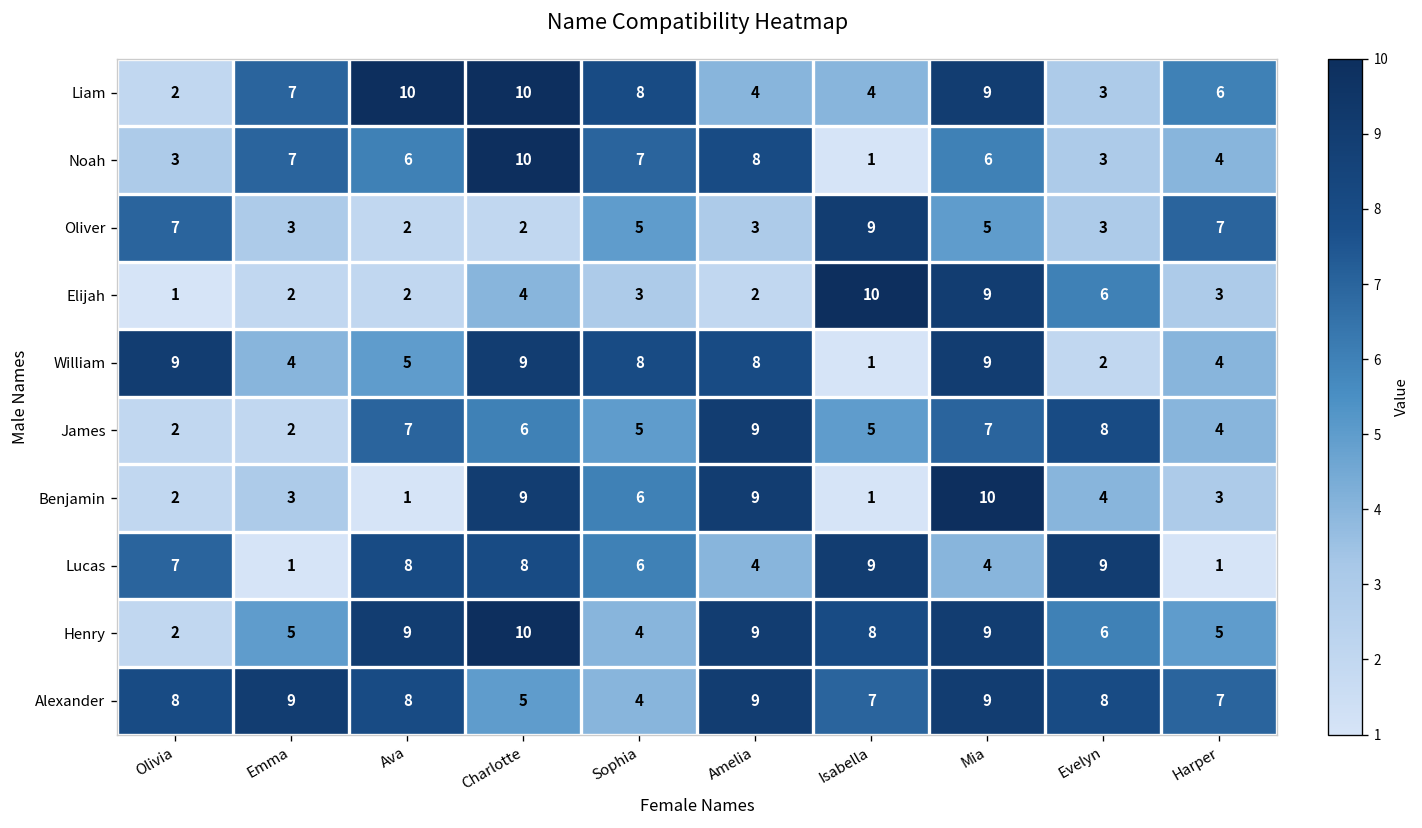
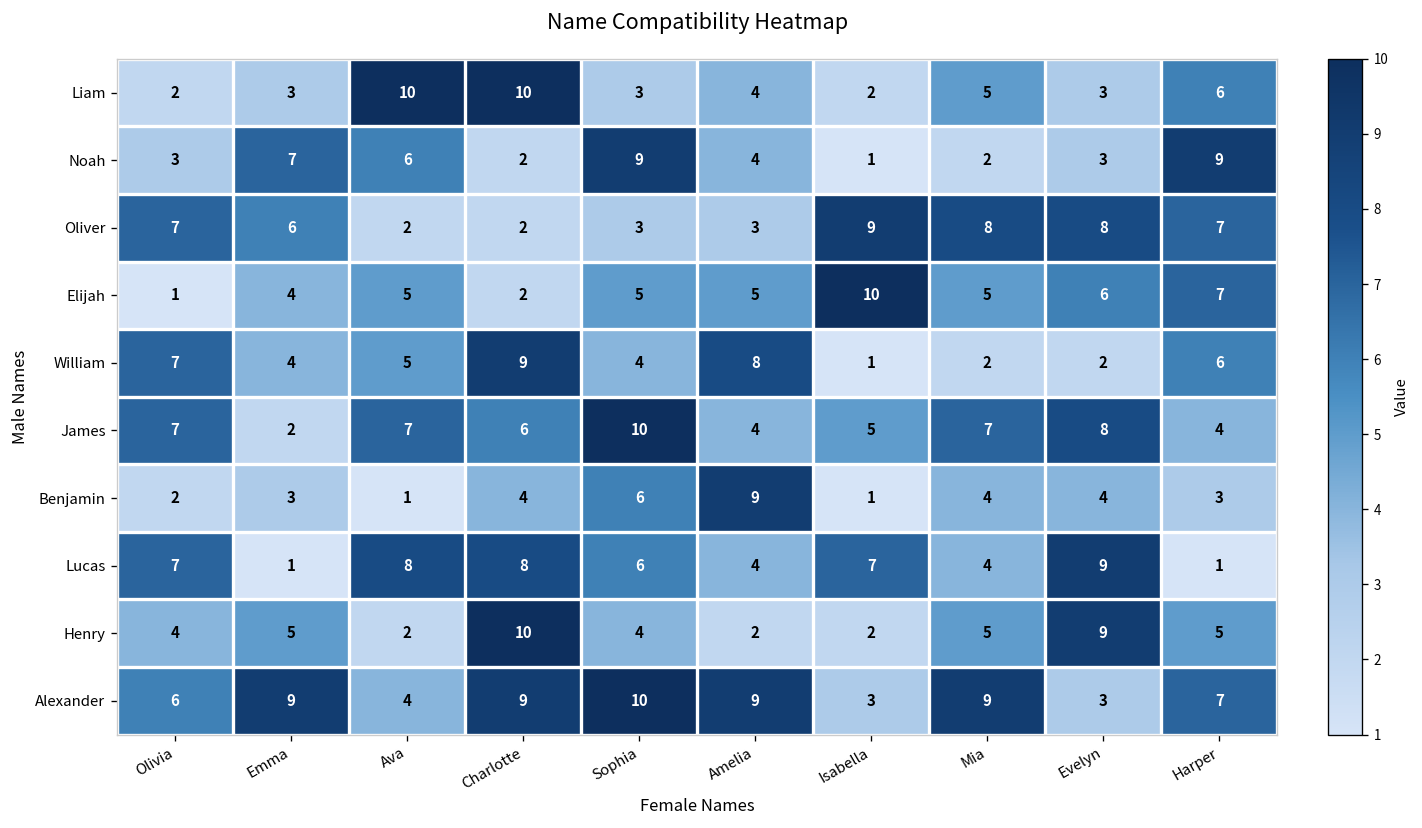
Liam, Emma: 7 -> 3
Liam, Sophia: 8 -> 3
Liam, Isabella: 4 -> 2
Liam, Mia: 9 -> 5
Noah, Charlotte: 10 -> 2
Noah, Sophia: 7 -> 9
Noah, Amelia: 8 -> 4
Noah, Mia: 6 -> 2
Noah, Harper: 4 -> 9
Oliver, Emma: 3 -> 6
Oliver, Sophia: 5 -> 3
Oliver, Mia: 5 -> 8
Oliver, Evelyn: 3 -> 8
Elijah, Emma: 2 -> 4
Elijah, Ava: 2 -> 5
Elijah, Charlotte: 4 -> 2
Elijah, Sophia: 3 -> 5
Elijah, Amelia: 2 -> 5
Elijah, Mia: 9 -> 5
Elijah, Harper: 3 -> 7
William, Olivia: 9 -> 7
William, Sophia: 8 -> 4
William, Mia: 9 -> 2
William, Harper: 4 -> 6
James, Olivia: 2 -> 7
James, Sophia: 5 -> 10
James, Amelia: 9 -> 4
Benjamin, Charlotte: 9 -> 4
Benjamin, Mia: 10 -> 4
Lucas, Isabella: 9 -> 7
Henry, Olivia: 2 -> 4
Henry, Ava: 9 -> 2
Henry, Amelia: 9 -> 2
Henry, Isabella: 8 -> 2
Henry, Mia: 9 -> 5
Henry, Evelyn: 6 -> 9
Alexander, Olivia: 8 -> 6
Alexander, Ava: 8 -> 4
Alexander, Charlotte: 5 -> 9
Alexander, Sophia: 4 -> 10
Alexander, Isabella: 7 -> 3
Alexander, Evelyn: 8 -> 3
